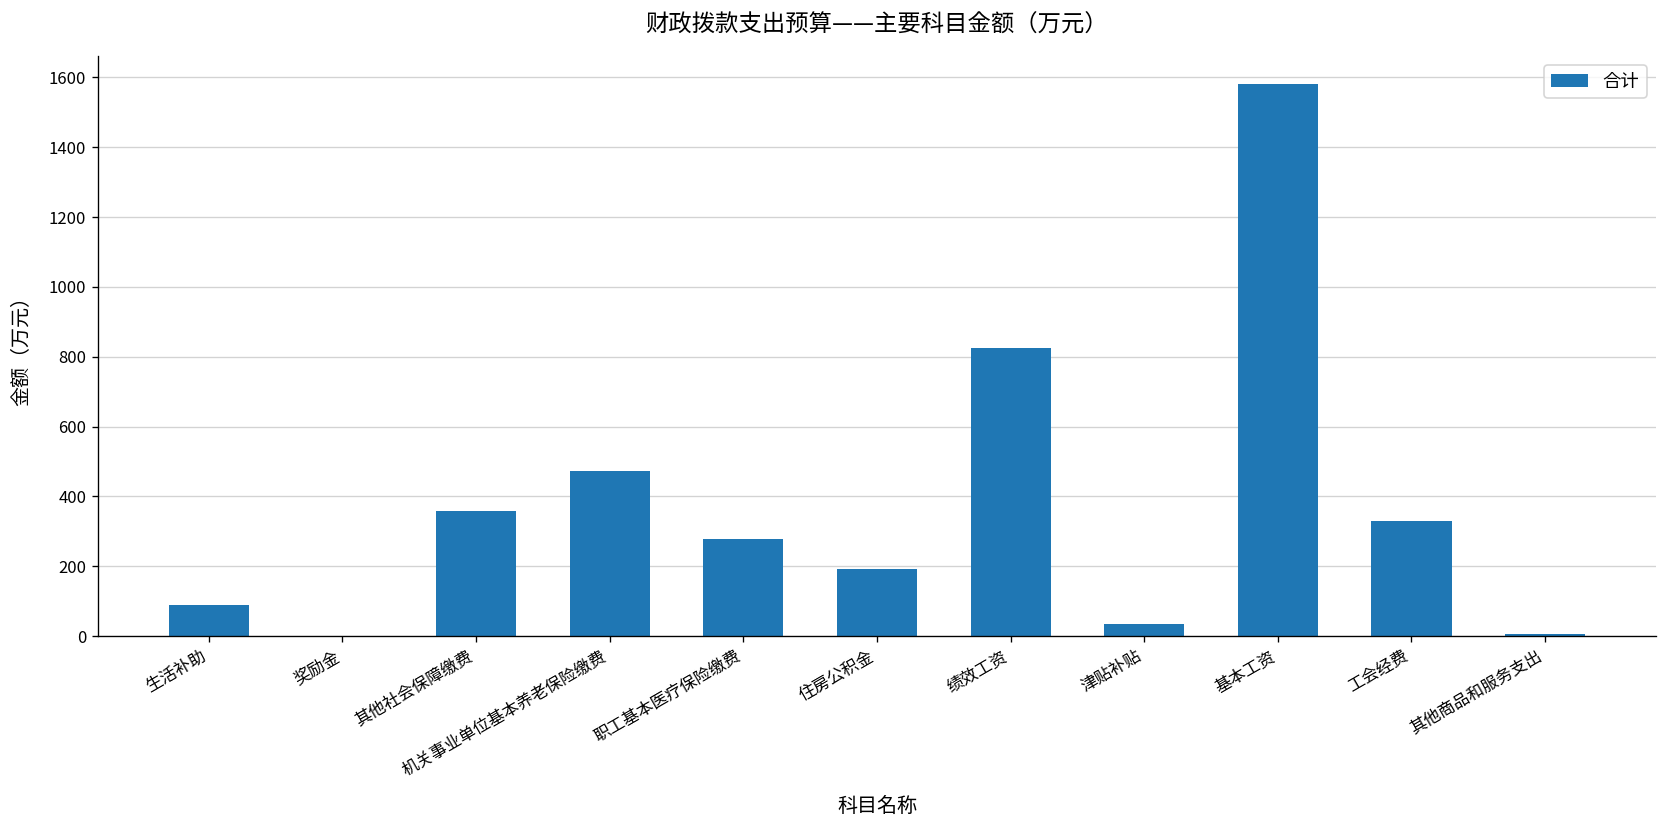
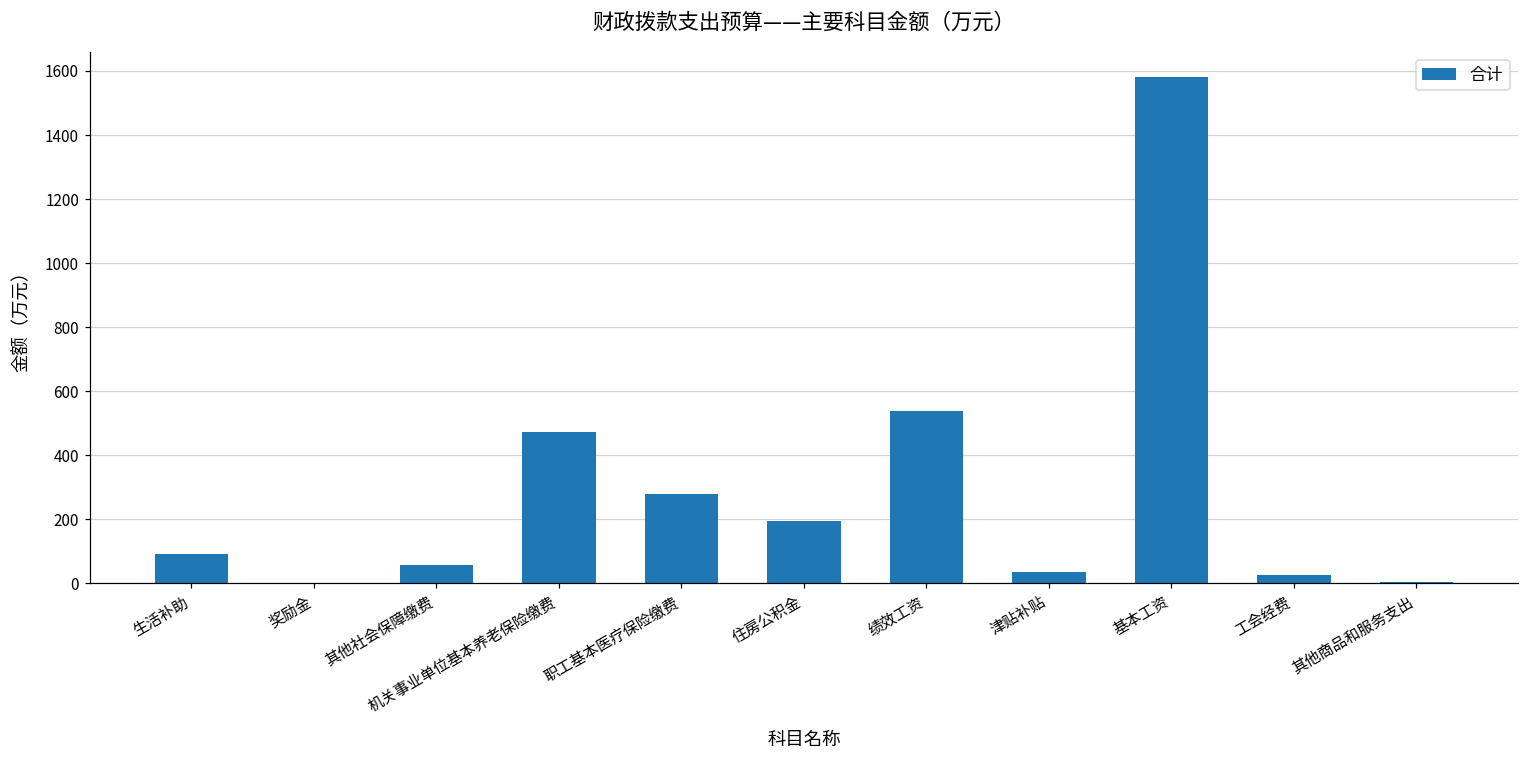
其他社会保障缴费: 360 -> 60
绩效工资: 820 -> 540
工会经费: 330 -> 20
